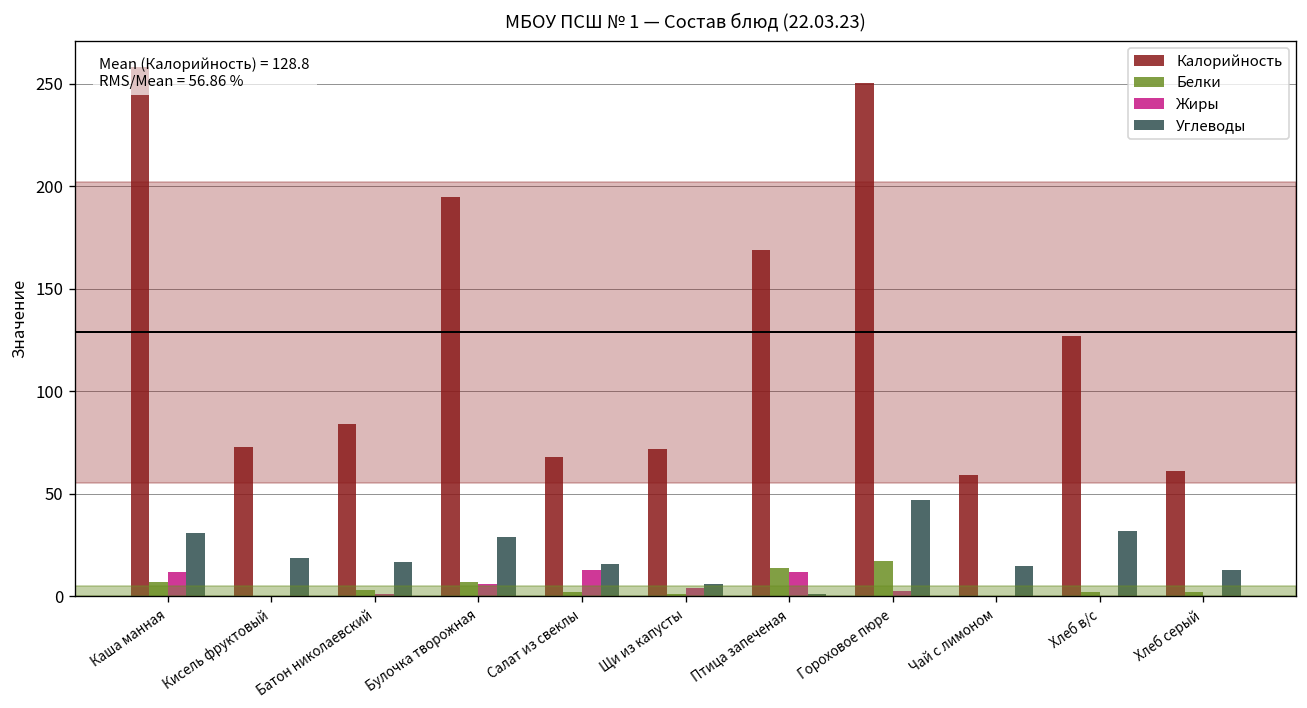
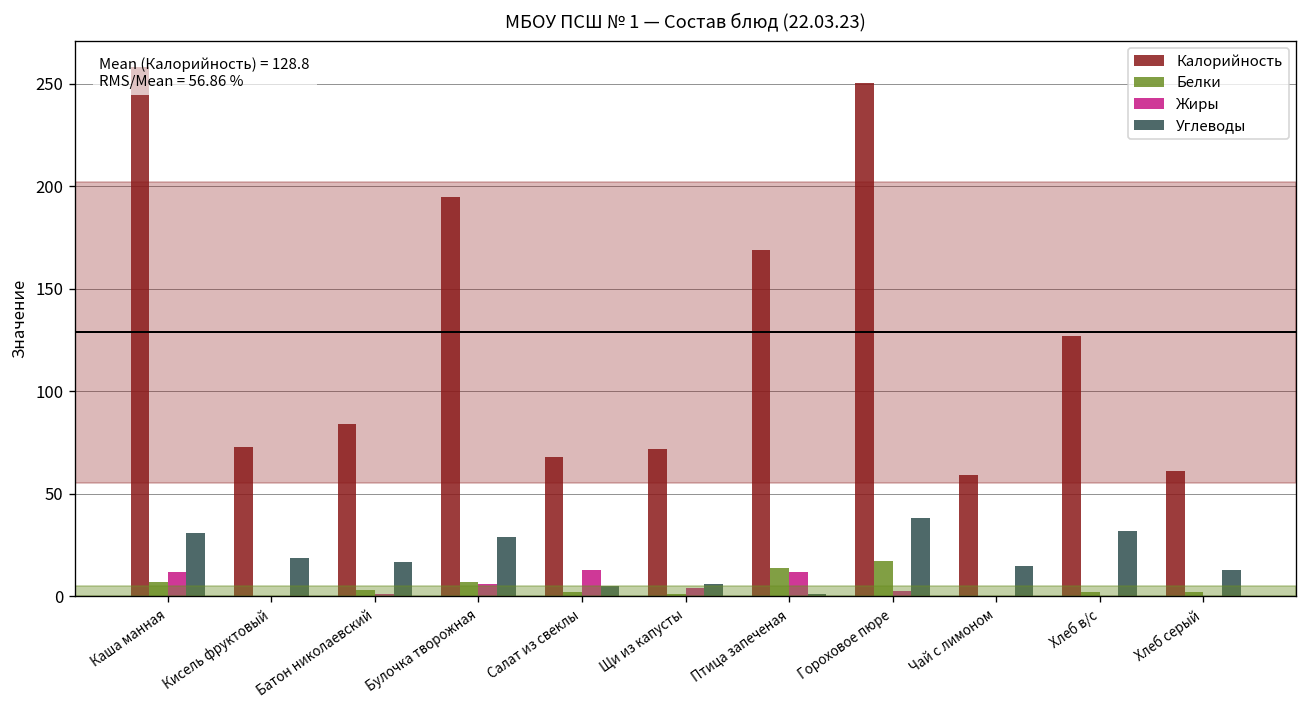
Углеводы, Салат из свеклы: 16 -> 5
Углеводы, Гороховое пюре: 47 -> 38
